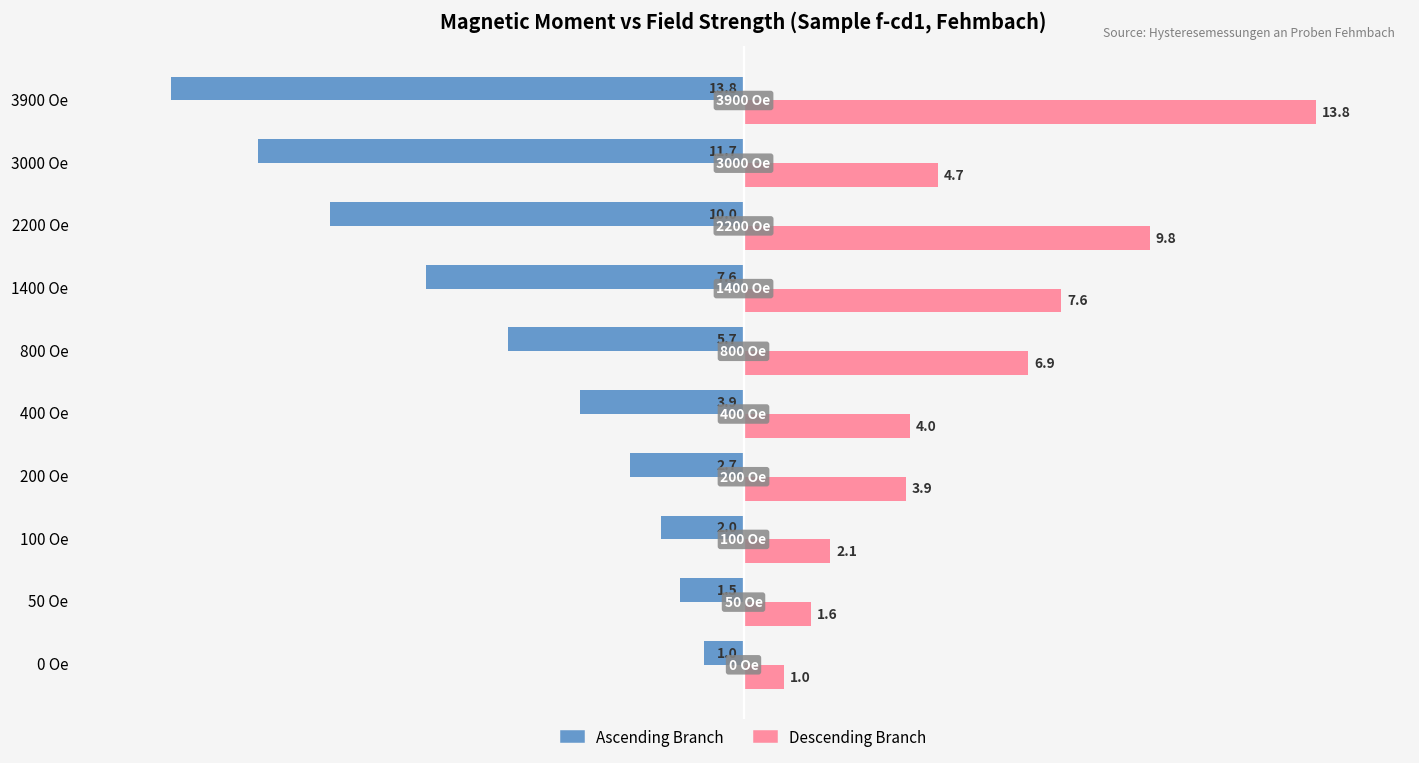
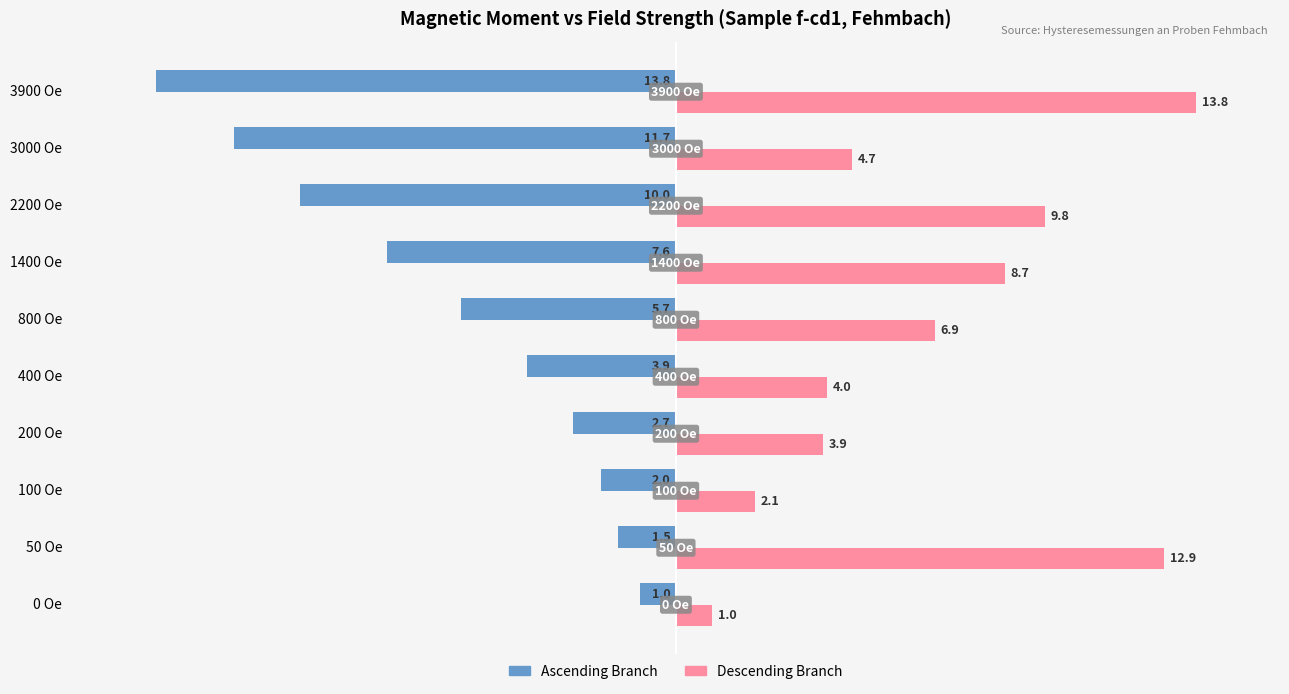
Descending Branch, 1400 Oe: 7.6 -> 8.7
Descending Branch, 50 Oe: 1.6 -> 12.9
